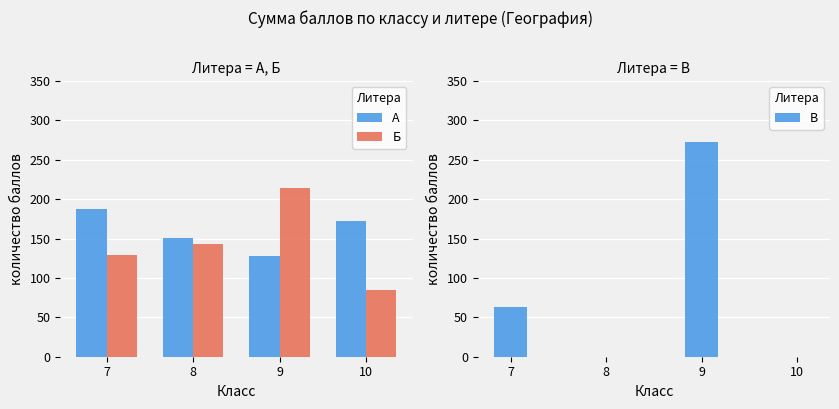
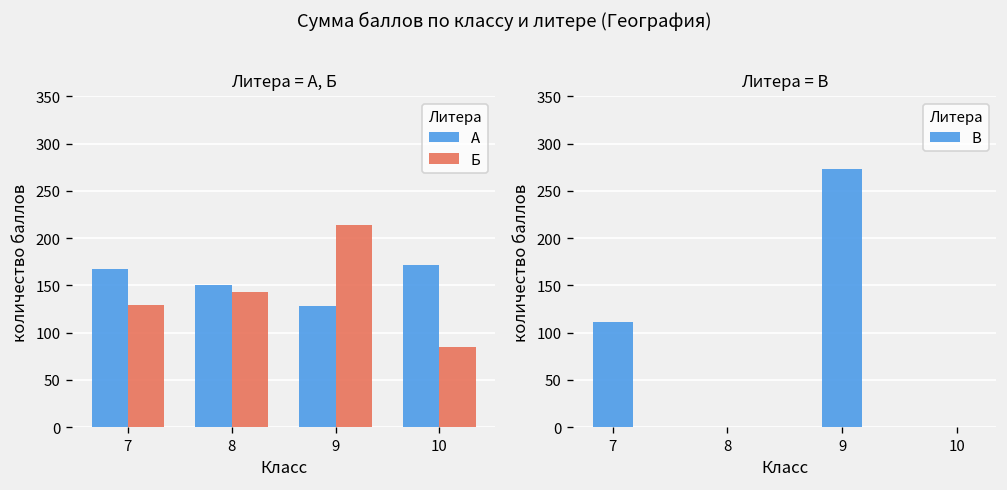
Литера = А, Б, А, 7: 190 -> 170
Литера = В, 7: 60 -> 110
